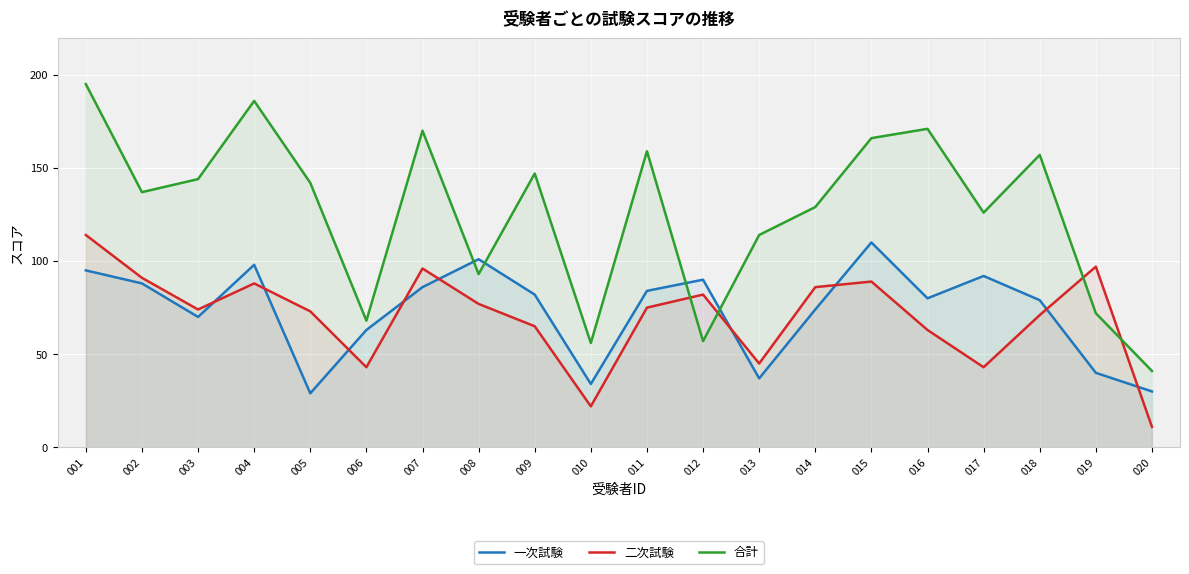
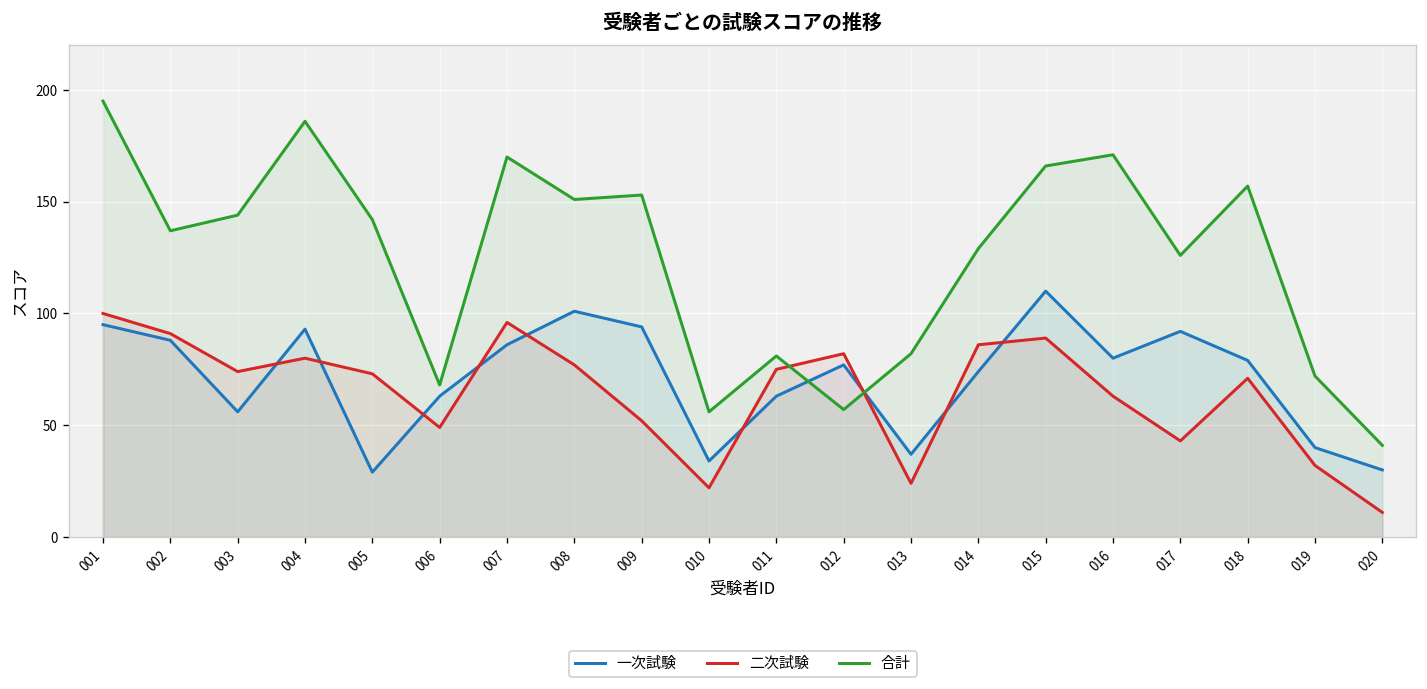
二次試験, 001: 114 -> 100
一次試験, 003: 70 -> 56
一次試験, 004: 98 -> 93
二次試験, 004: 88 -> 80
二次試験, 006: 43 -> 49
合計, 008: 93 -> 151
一次試験, 009: 82 -> 94
二次試験, 009: 65 -> 52
合計, 009: 147 -> 153
一次試験, 011: 84 -> 63
合計, 011: 159 -> 81
一次試験, 012: 90 -> 77
二次試験, 013: 45 -> 24
合計, 013: 114 -> 82
二次試験, 019: 97 -> 32
